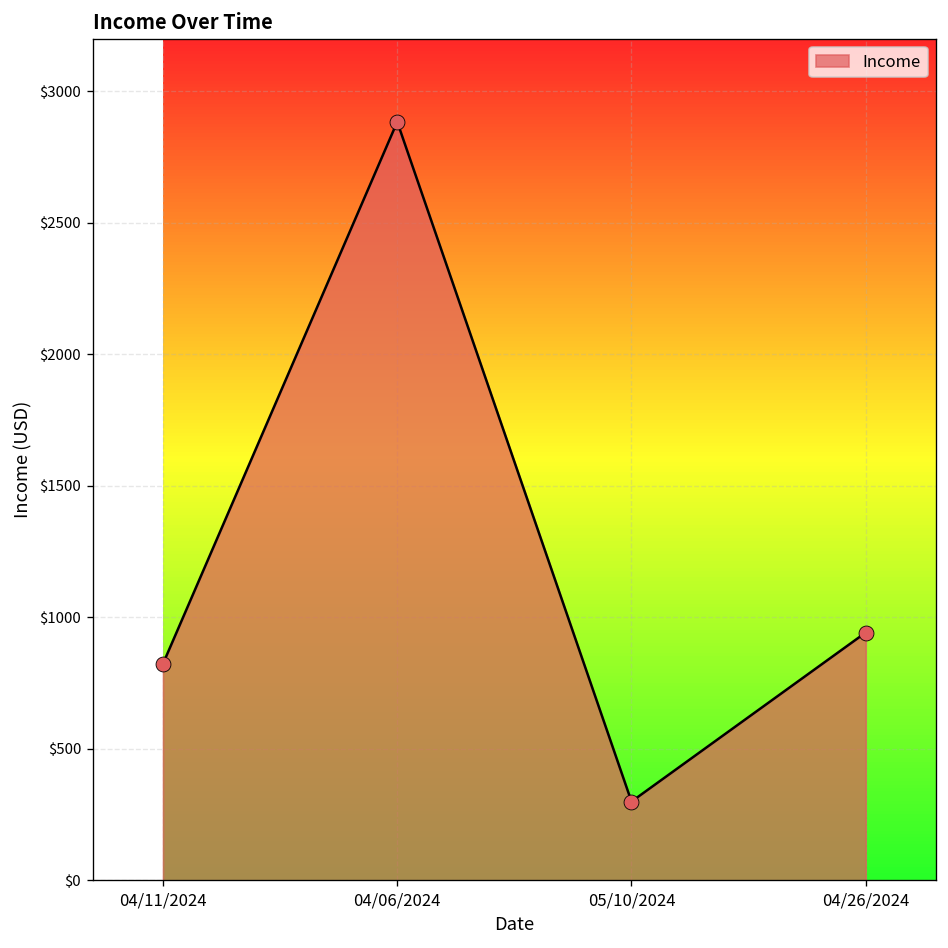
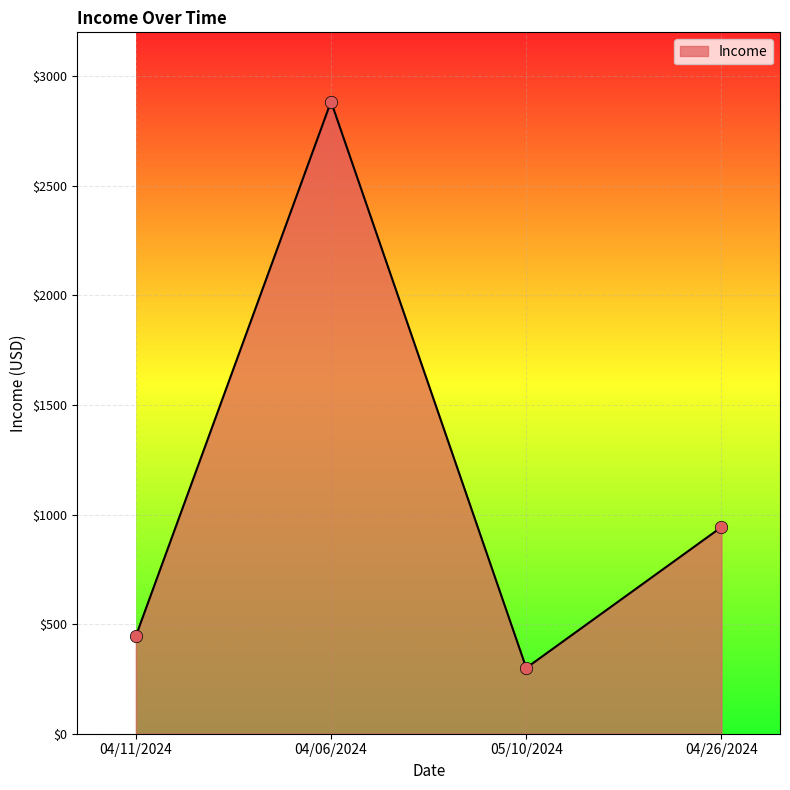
04/11/2024: $820 -> $450
